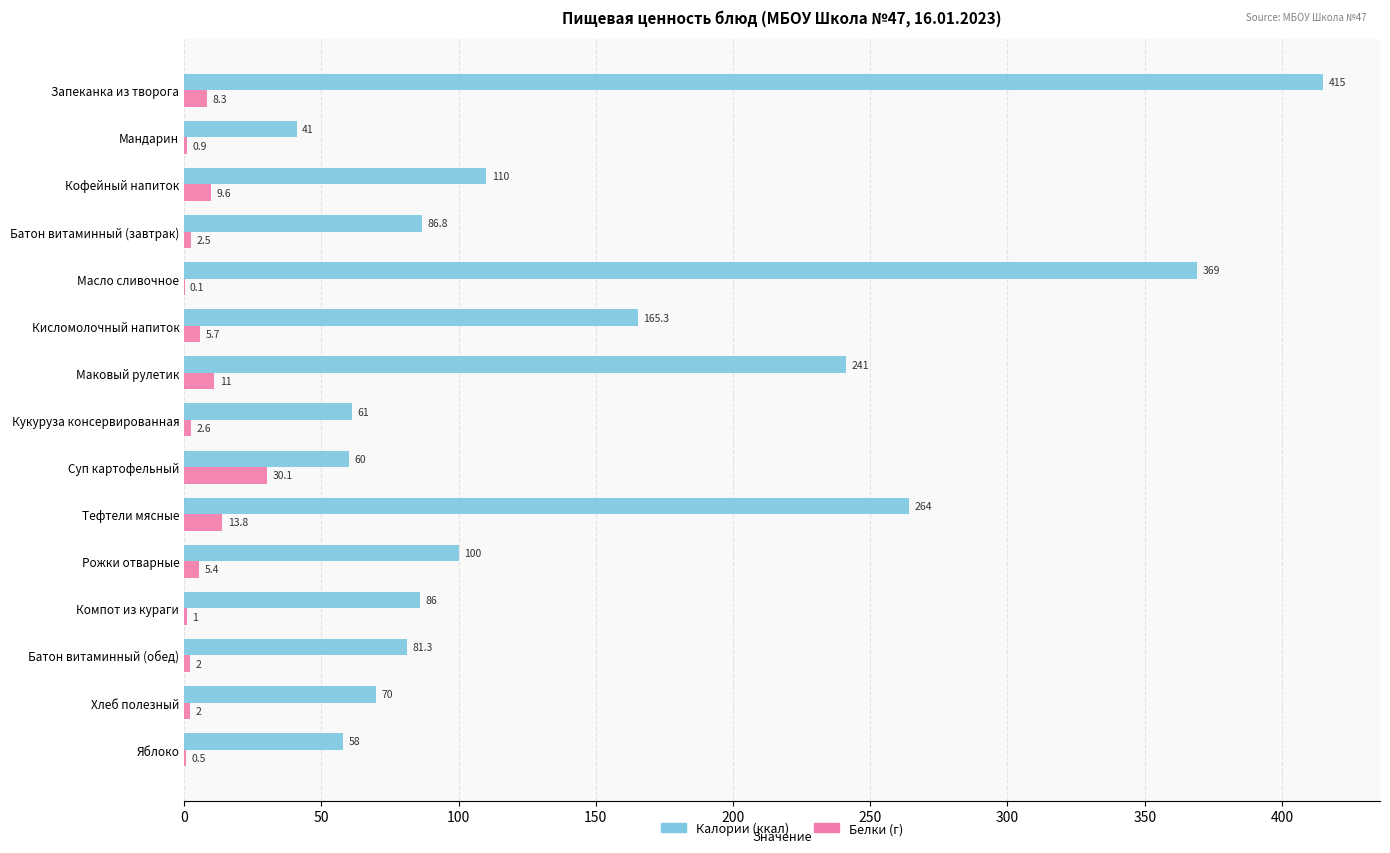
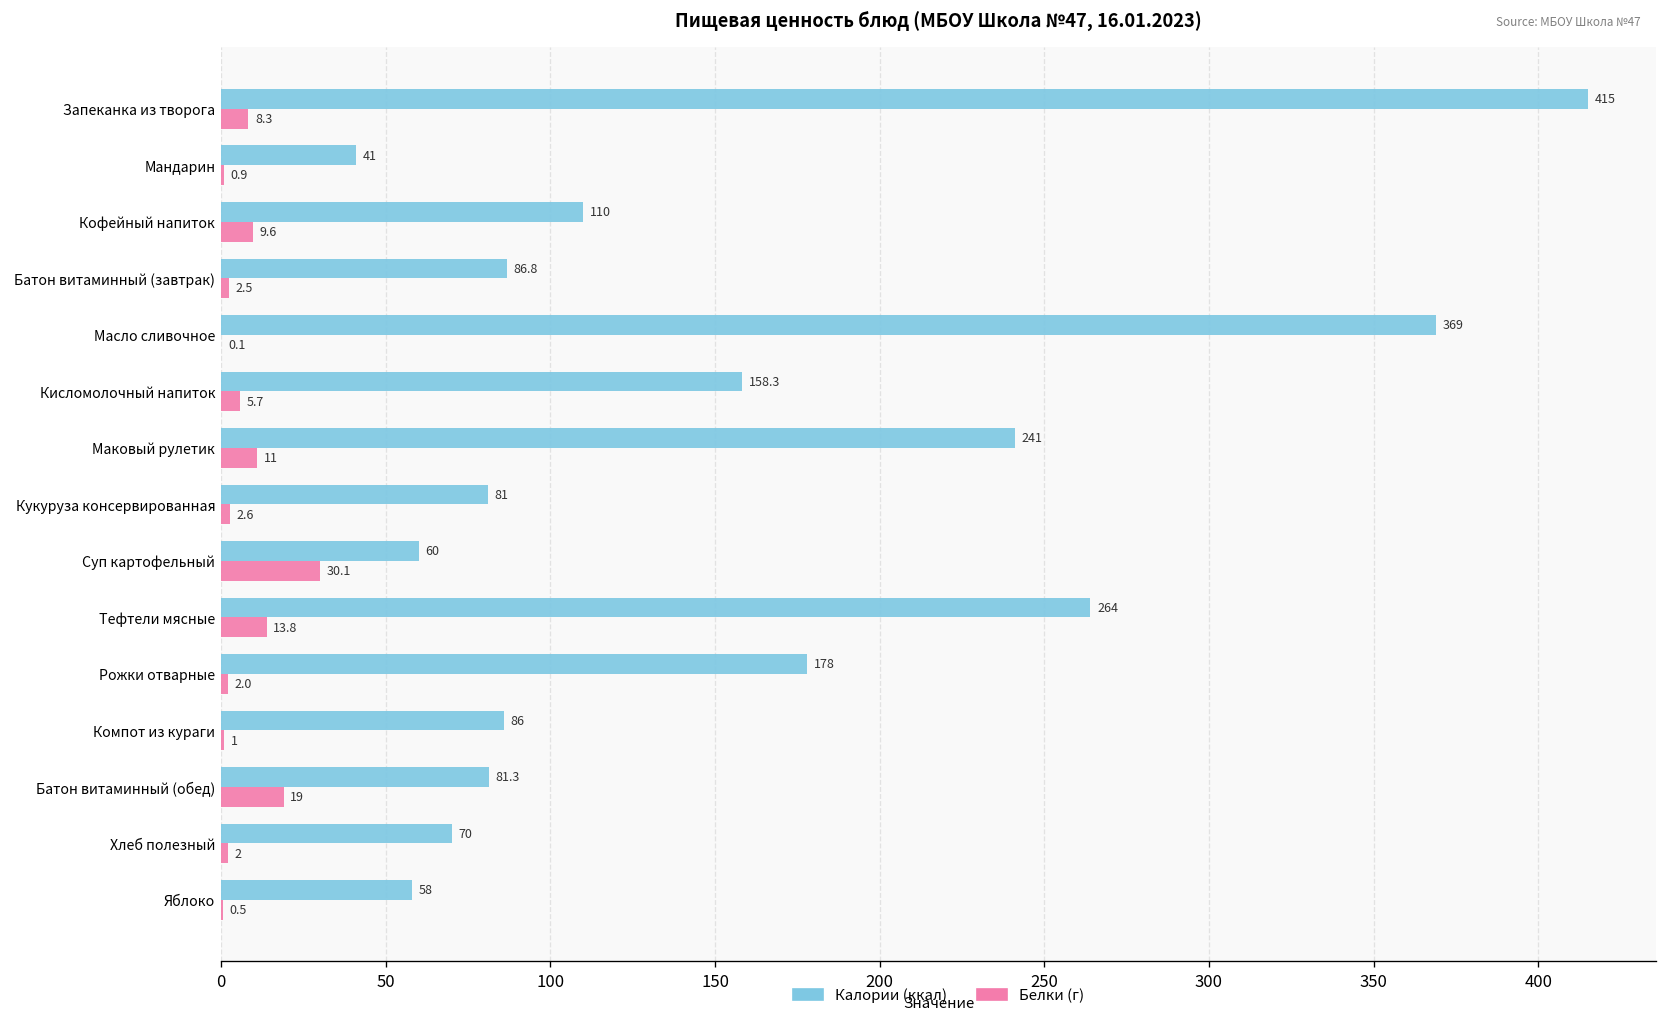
Калории (ккал), Кисломолочный напиток: 165.3 -> 158.3
Калории (ккал), Кукуруза консервированная: 61 -> 81
Калории (ккал), Рожки отварные: 100 -> 178
Белки (г), Рожки отварные: 5.4 -> 2.0
Белки (г), Батон витаминный (обед): 2 -> 19
